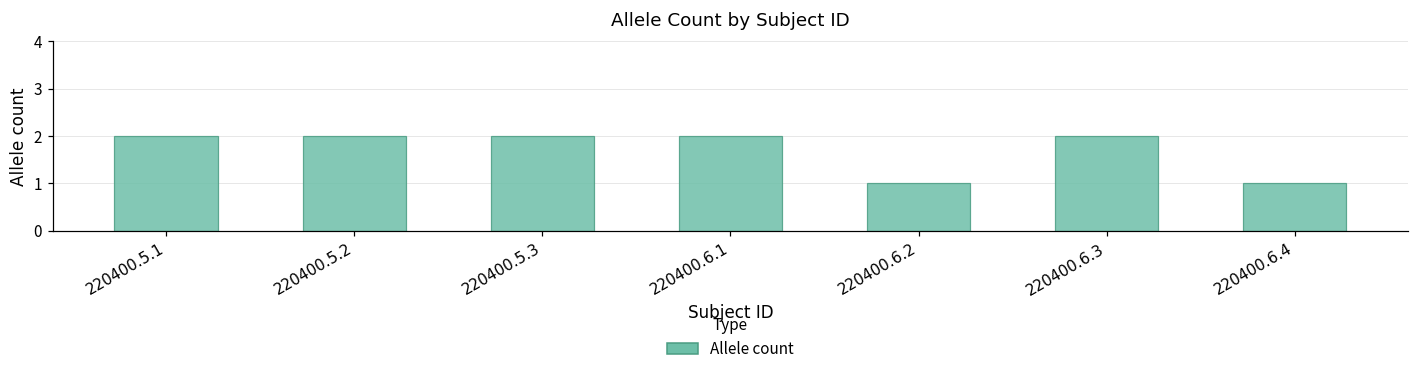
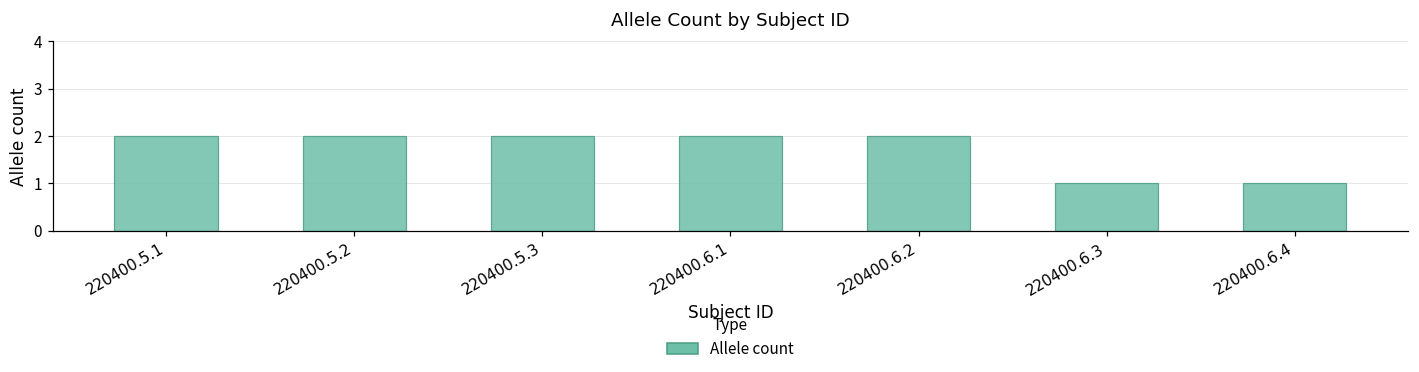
220400.6.2: 1 -> 2
220400.6.3: 2 -> 1
